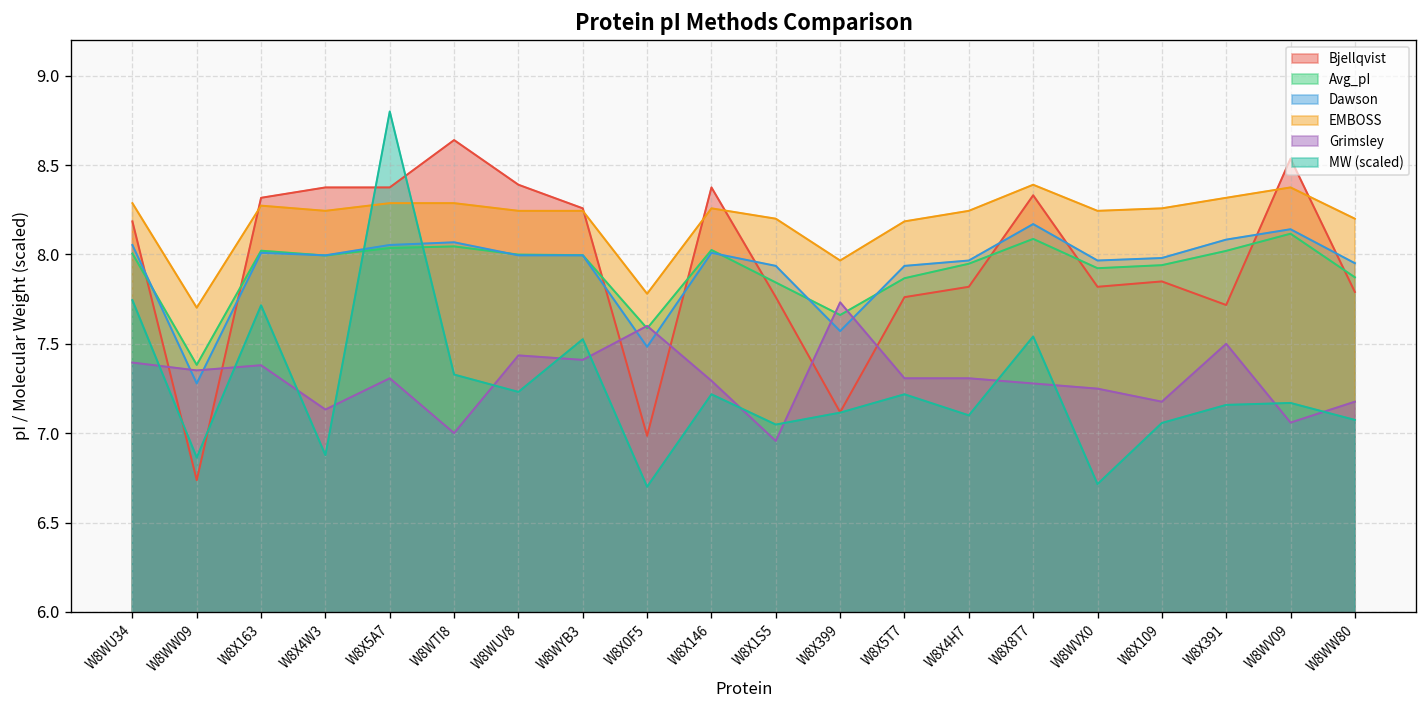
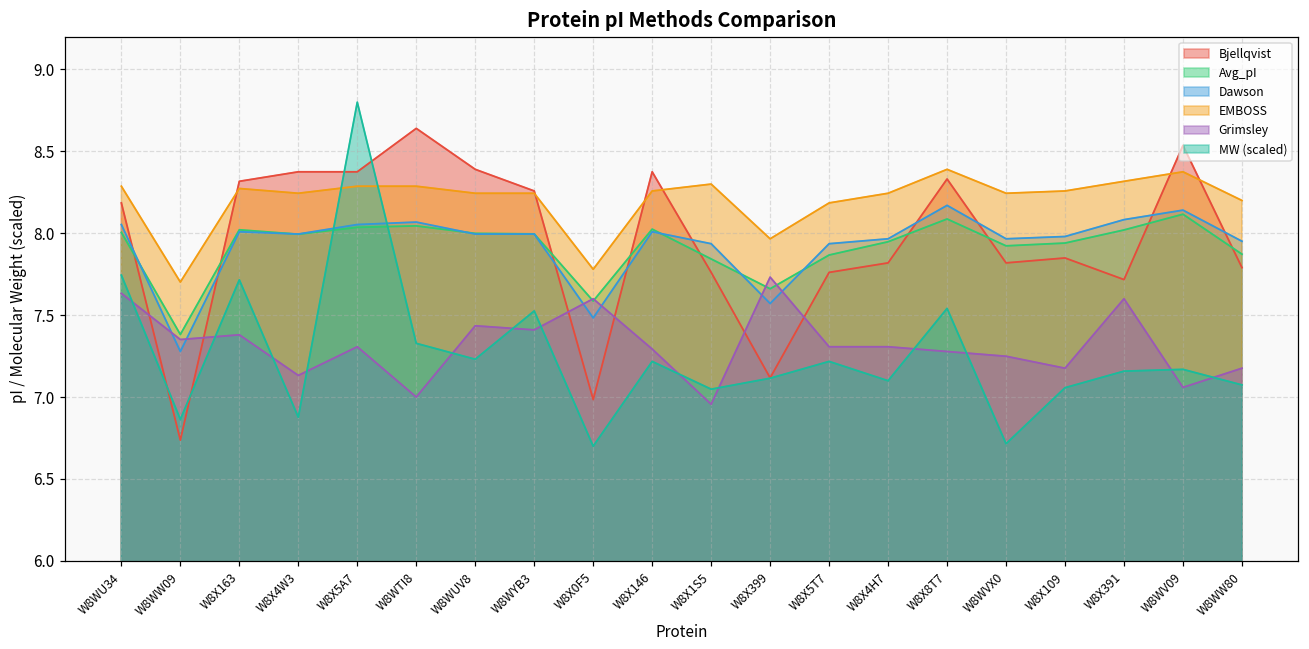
Grimsley, W8WU34: 7.40 -> 7.63
EMBOSS, W8X1S5: 8.2 -> 8.3
Grimsley, W8X391: 7.5 -> 7.6
